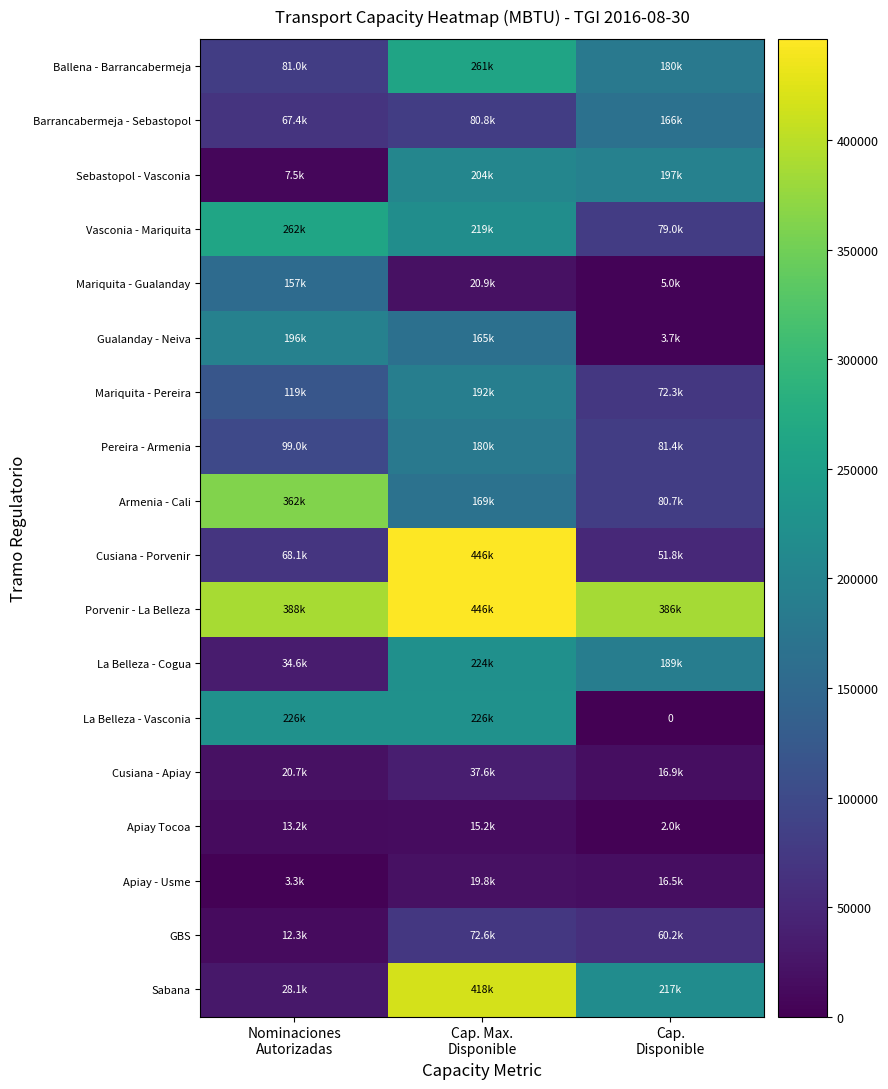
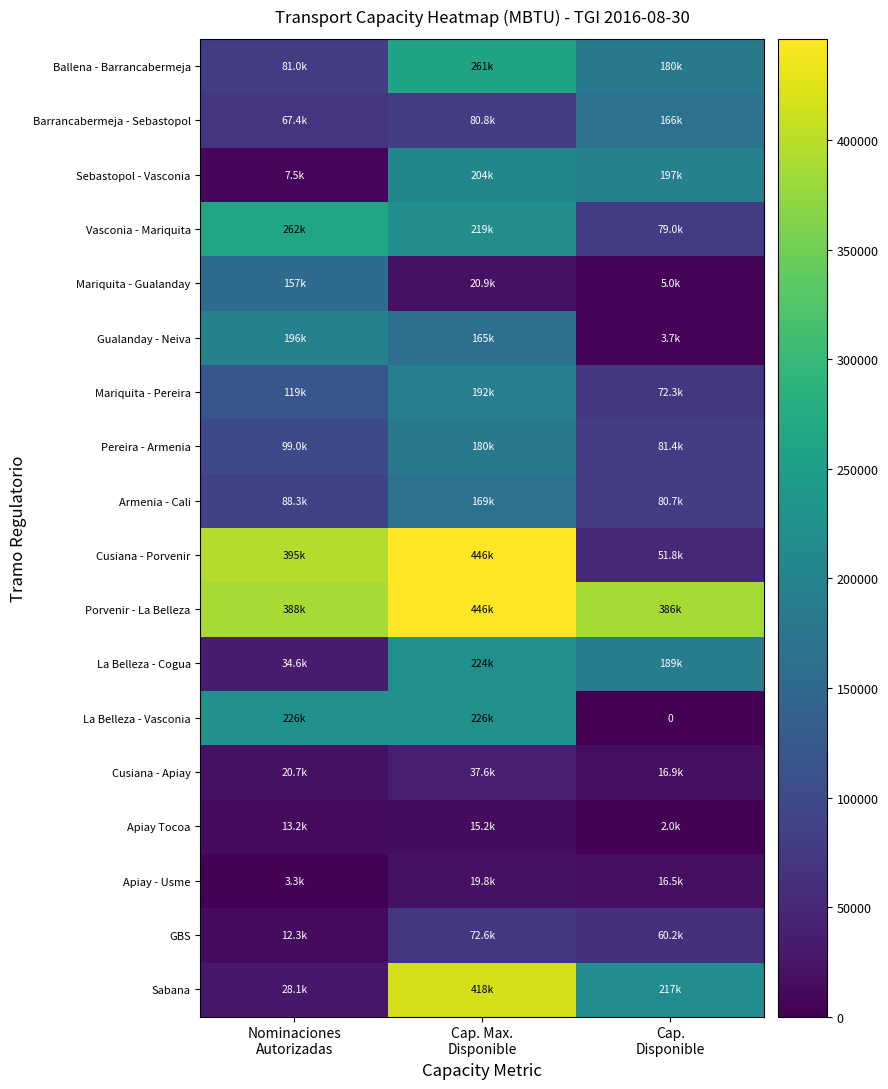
Armenia - Cali, Nominaciones Autorizadas: 362k -> 88.3k
Cusiana - Porvenir, Nominaciones Autorizadas: 68.1k -> 395k
